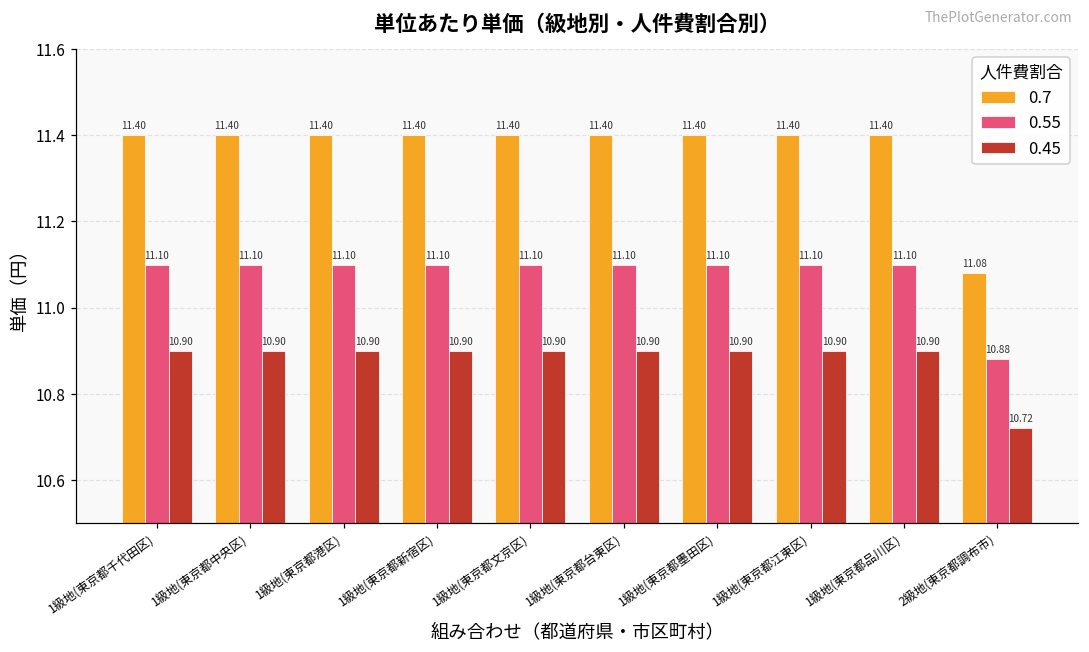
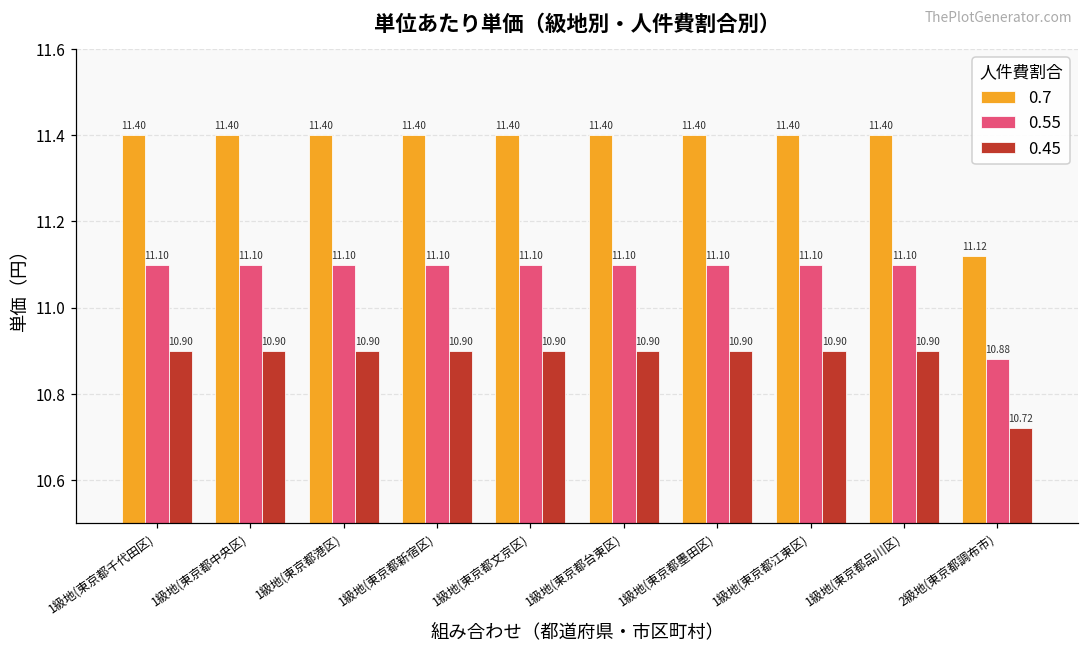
0.7, 2級地(東京都調布市): 11.08 -> 11.12
